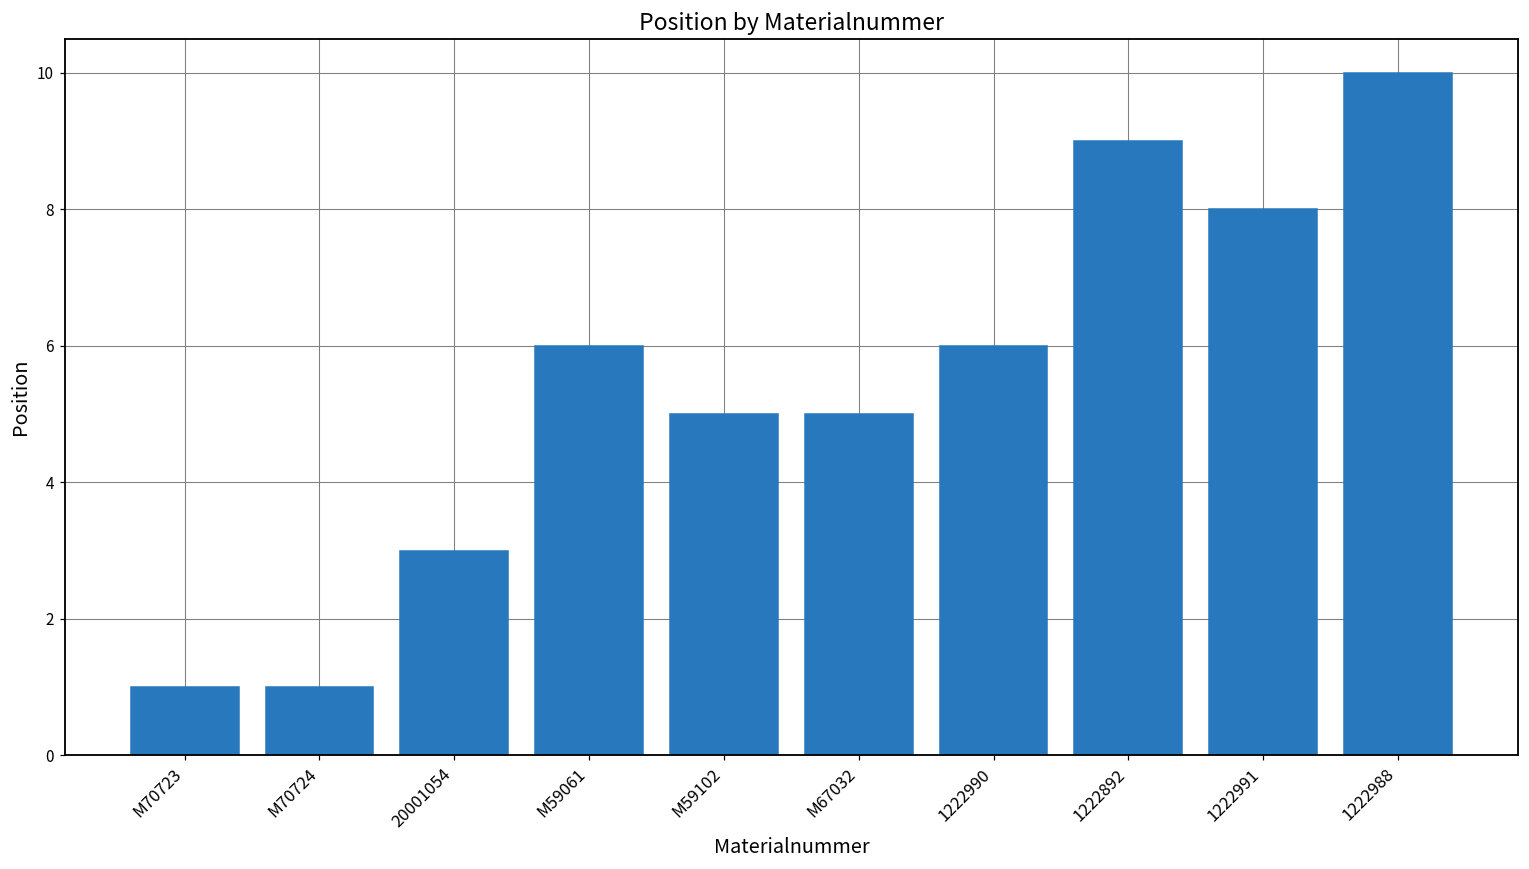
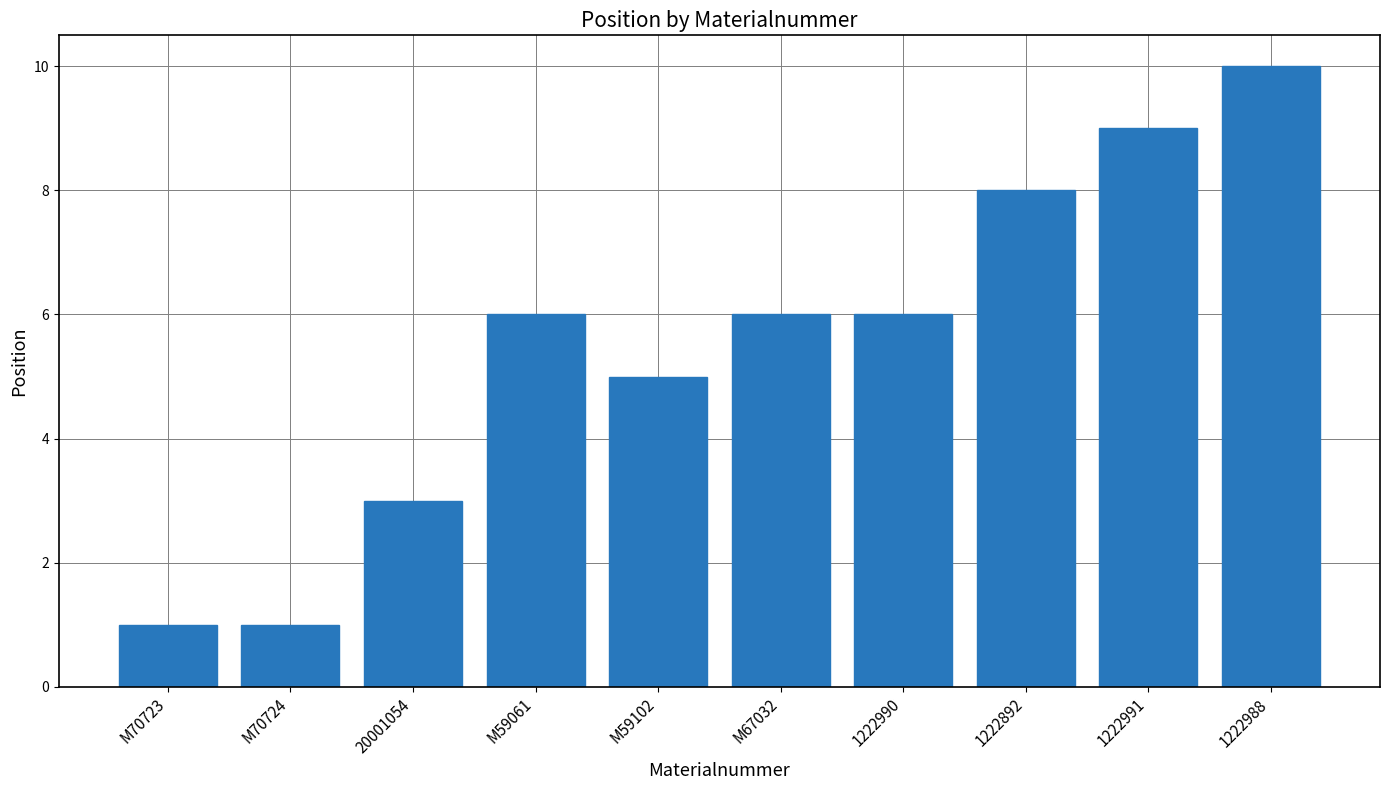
M67032: 5 -> 6
1222892: 9 -> 8
1222991: 8 -> 9
